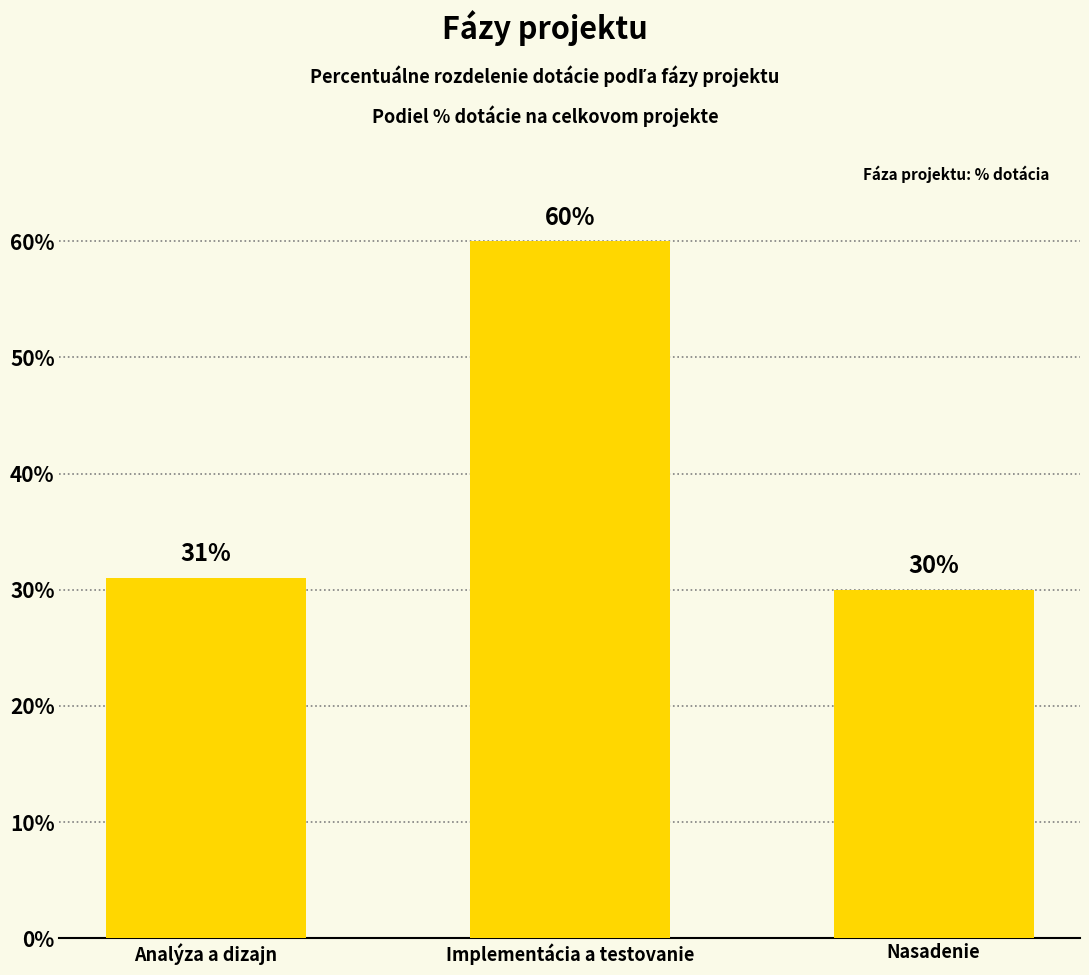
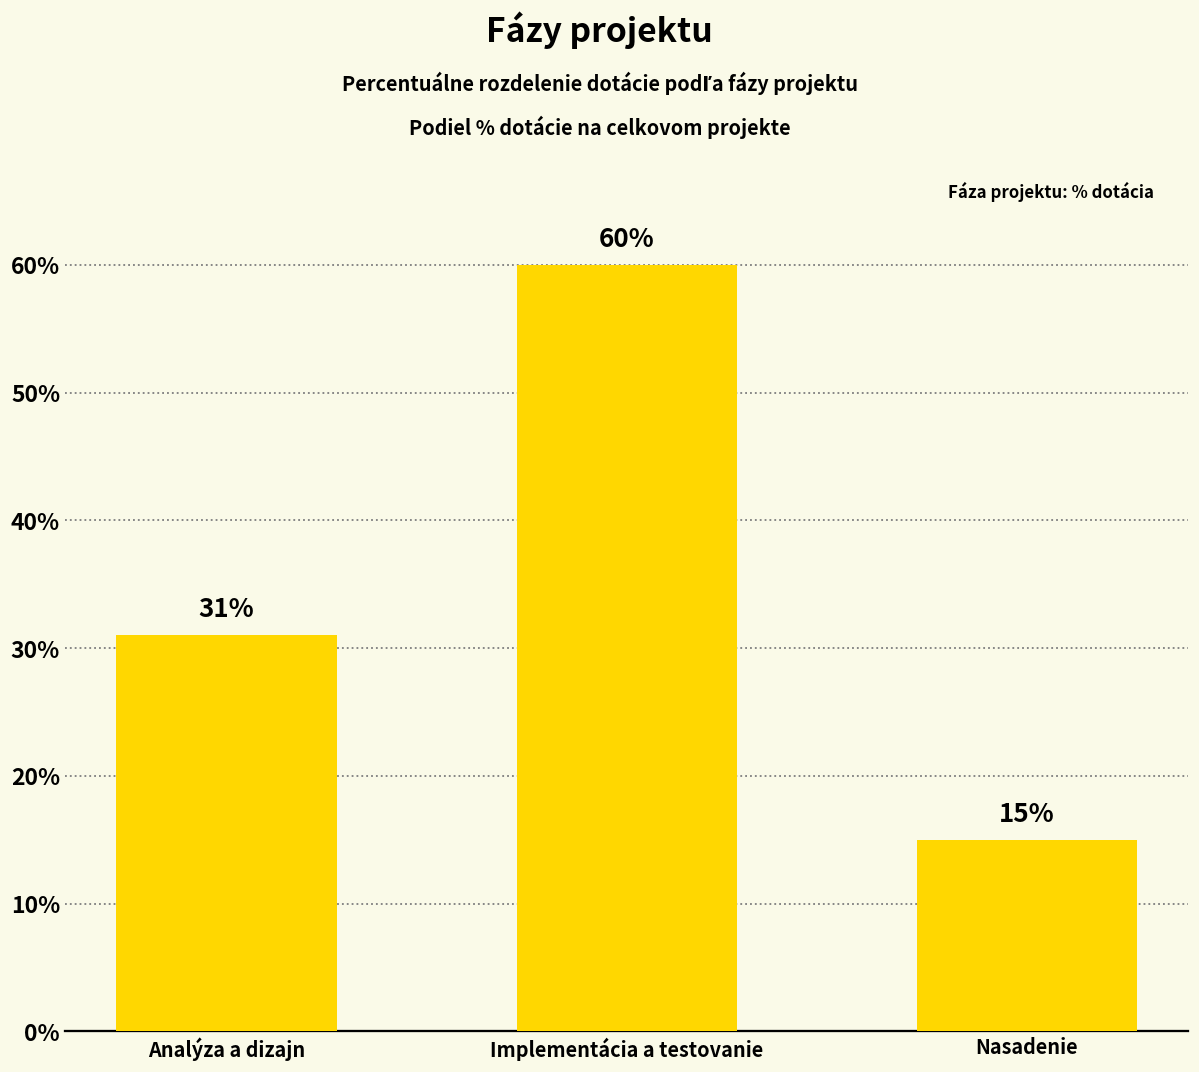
Nasadenie: 30% -> 15%
